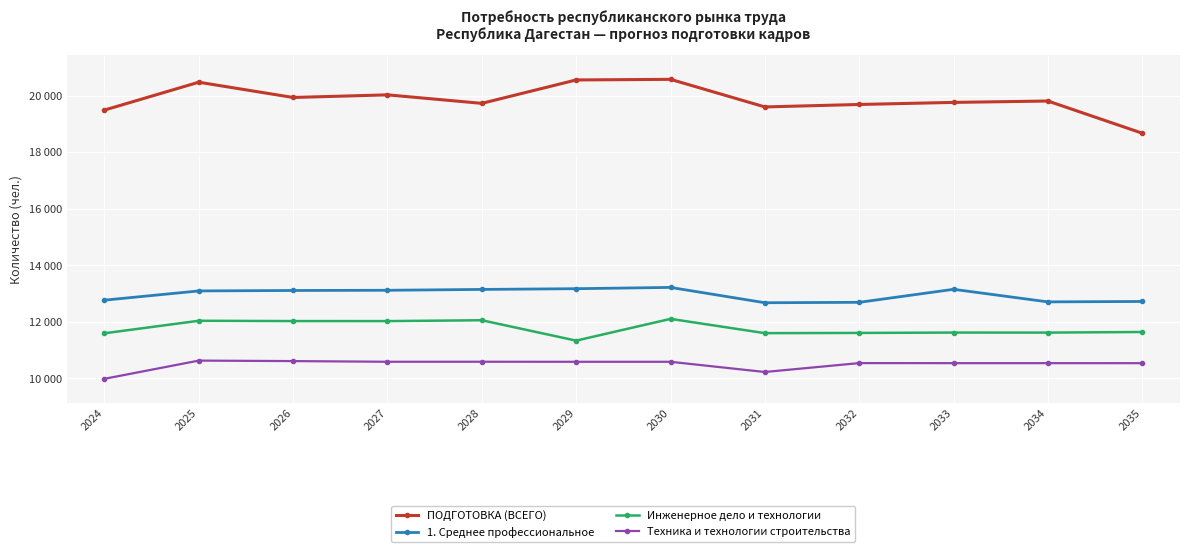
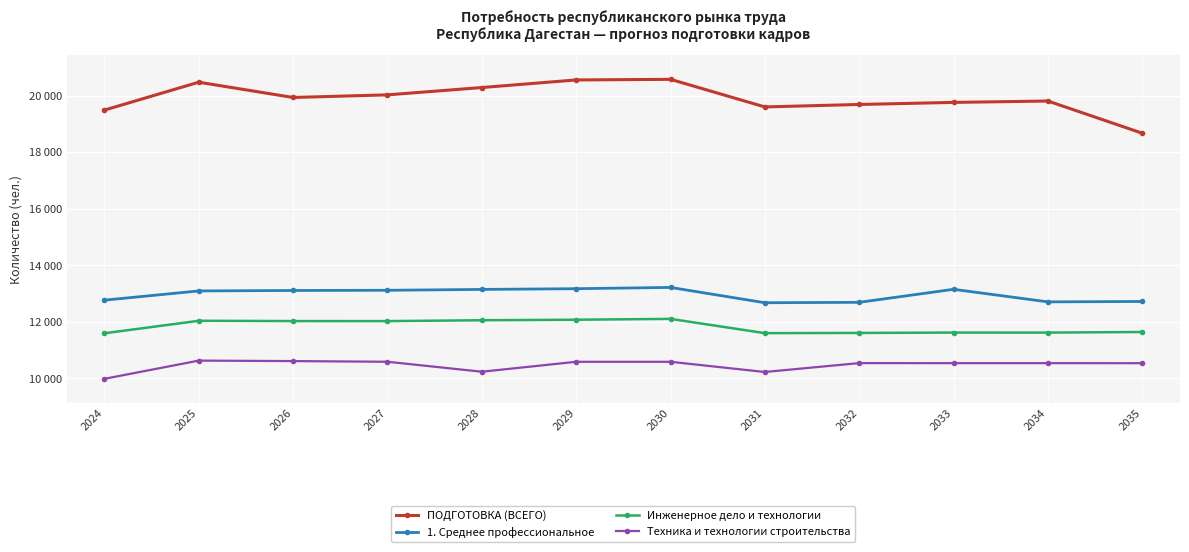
ПОДГОТОВКА (ВСЕГО), 2028: 19700 -> 20300
Техника и технологии строительства, 2028: 10600 -> 10200
Инженерное дело и технологии, 2029: 11300 -> 12100
